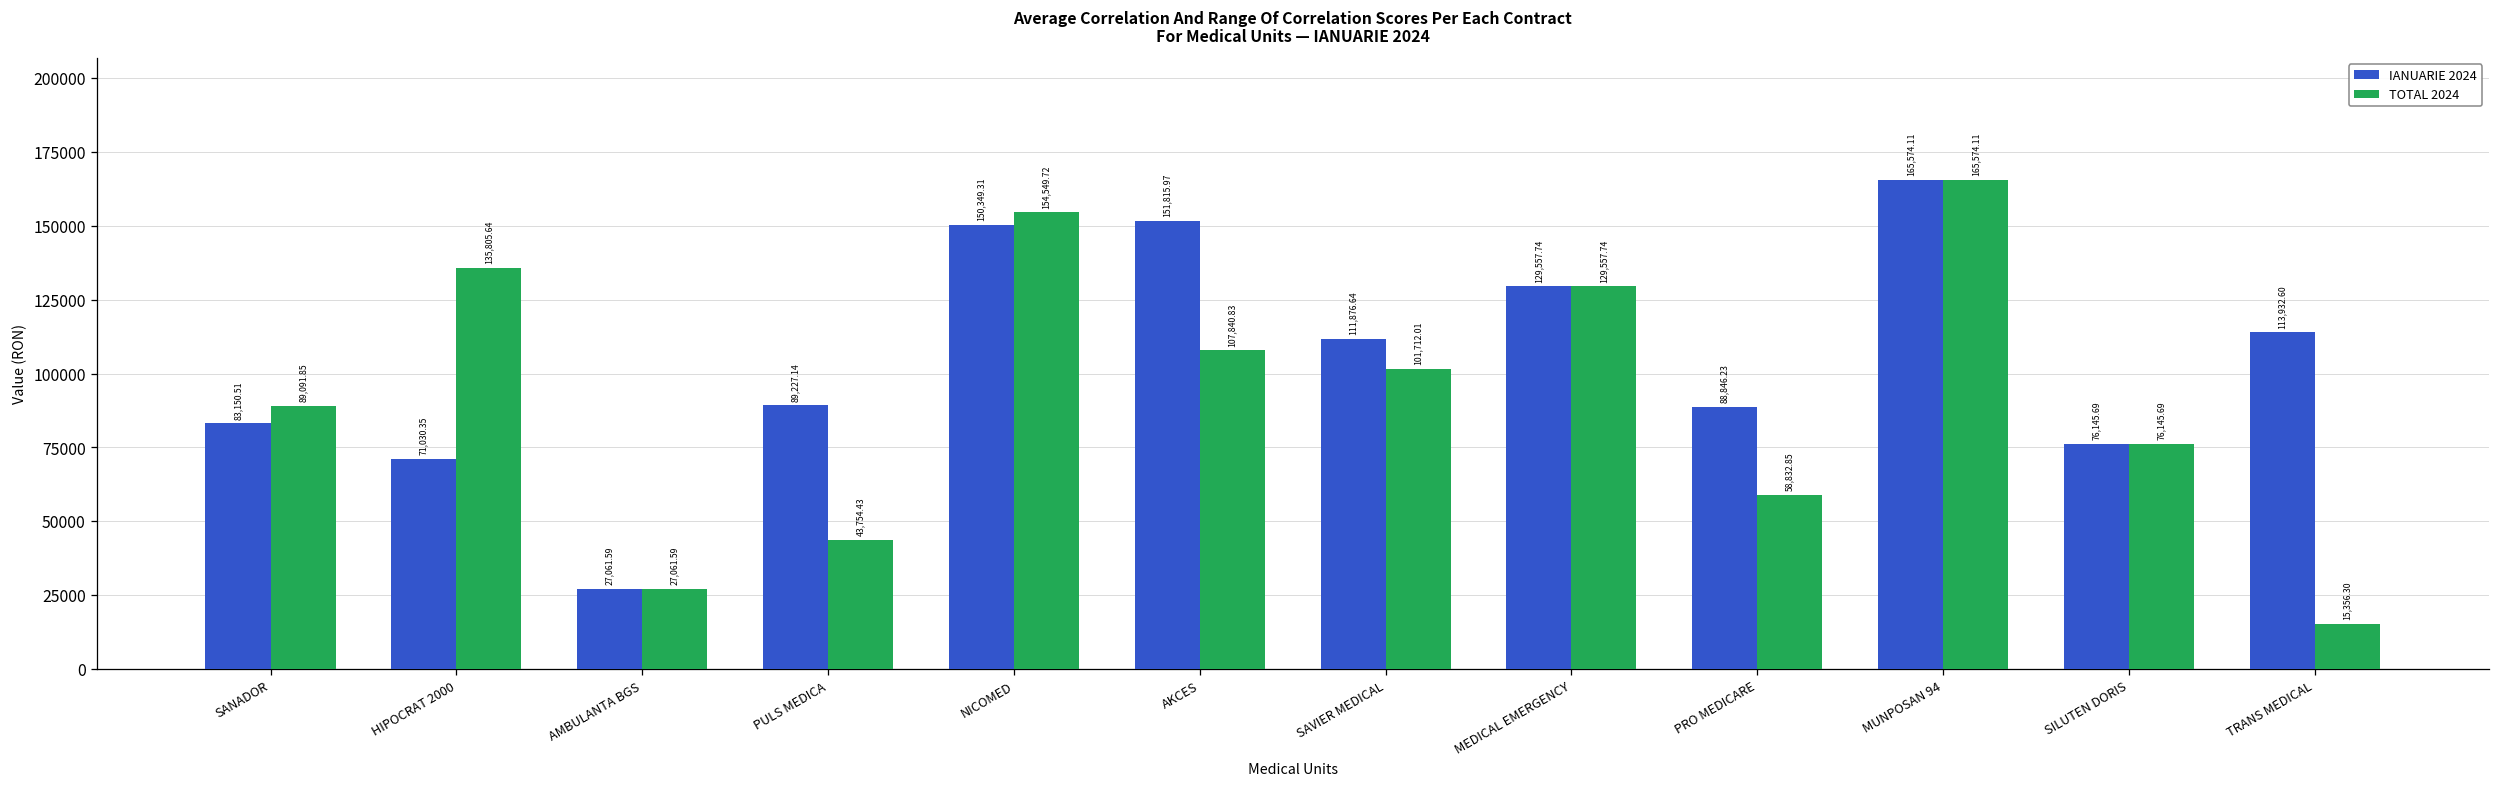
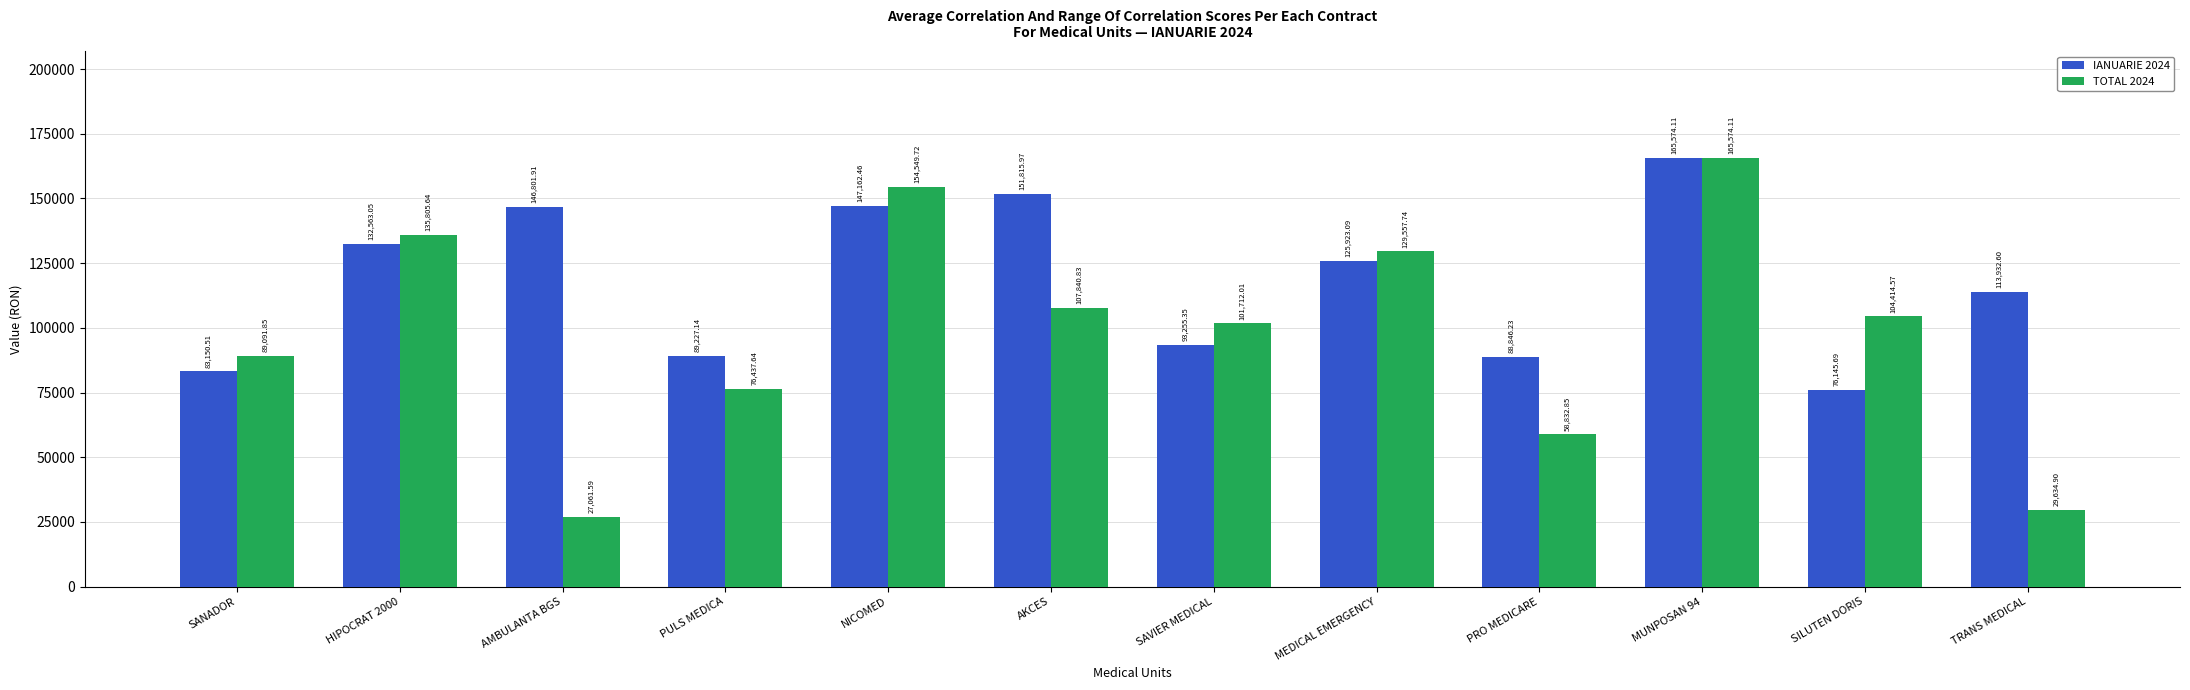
IANUARIE 2024, HIPOCRAT 2000: 71,030.35 -> 132,563.05
IANUARIE 2024, AMBULANTA BGS: 27,061.59 -> 146,801.91
TOTAL 2024, PULS MEDICA: 43,754.43 -> 76,437.64
IANUARIE 2024, NICOMED: 150,349.31 -> 147,162.46
IANUARIE 2024, SAVIER MEDICAL: 111,876.64 -> 93,255.35
IANUARIE 2024, MEDICAL EMERGENCY: 129,557.74 -> 125,923.09
TOTAL 2024, SILUTEN DORIS: 76,145.69 -> 104,414.57
TOTAL 2024, TRANS MEDICAL: 15,356.30 -> 29,634.90
